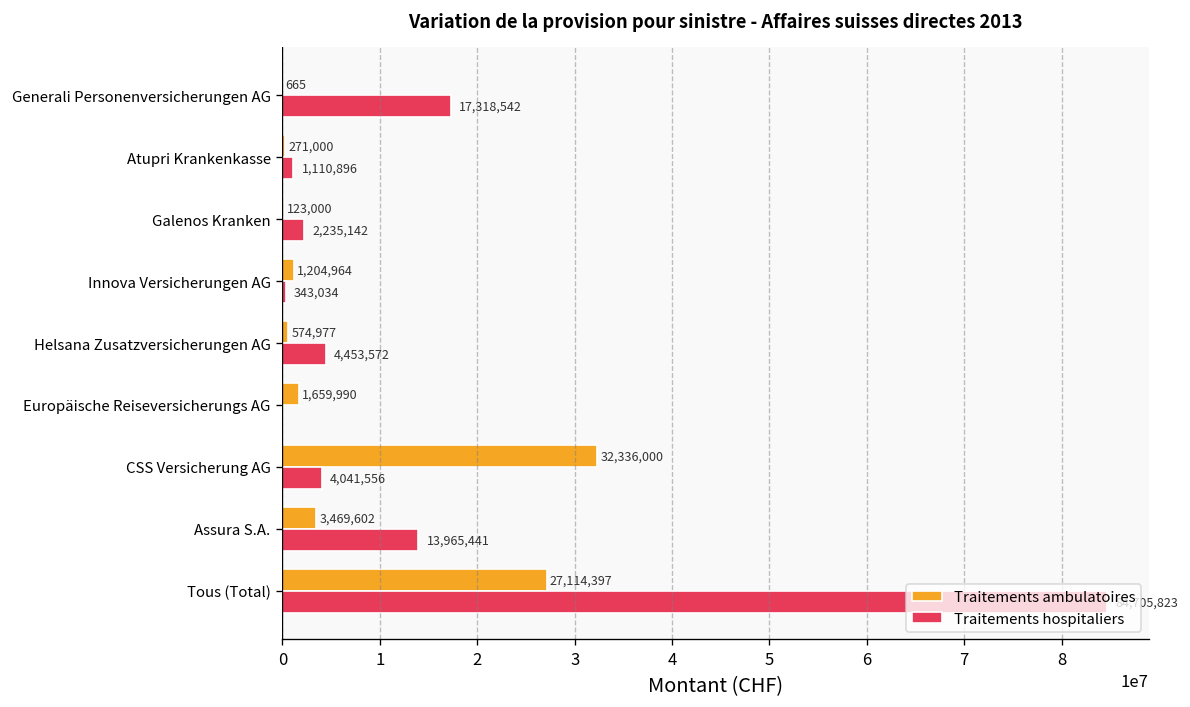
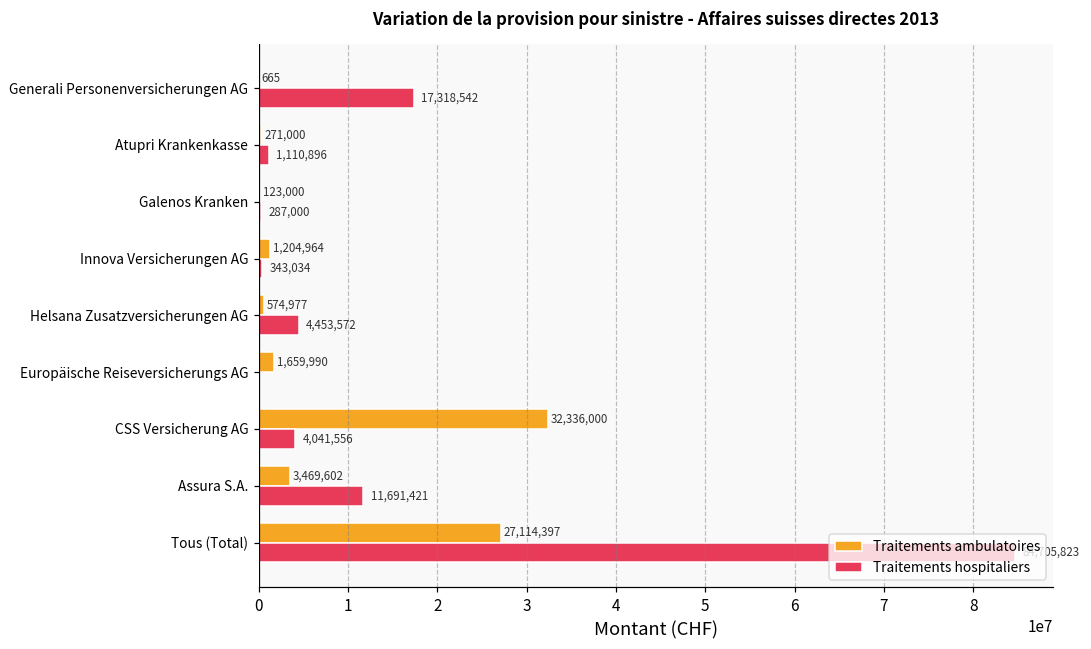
Traitements hospitaliers, Galenos Kranken: 2,235,142 -> 287,000
Traitements hospitaliers, Assura S.A.: 13,965,441 -> 11,691,421
